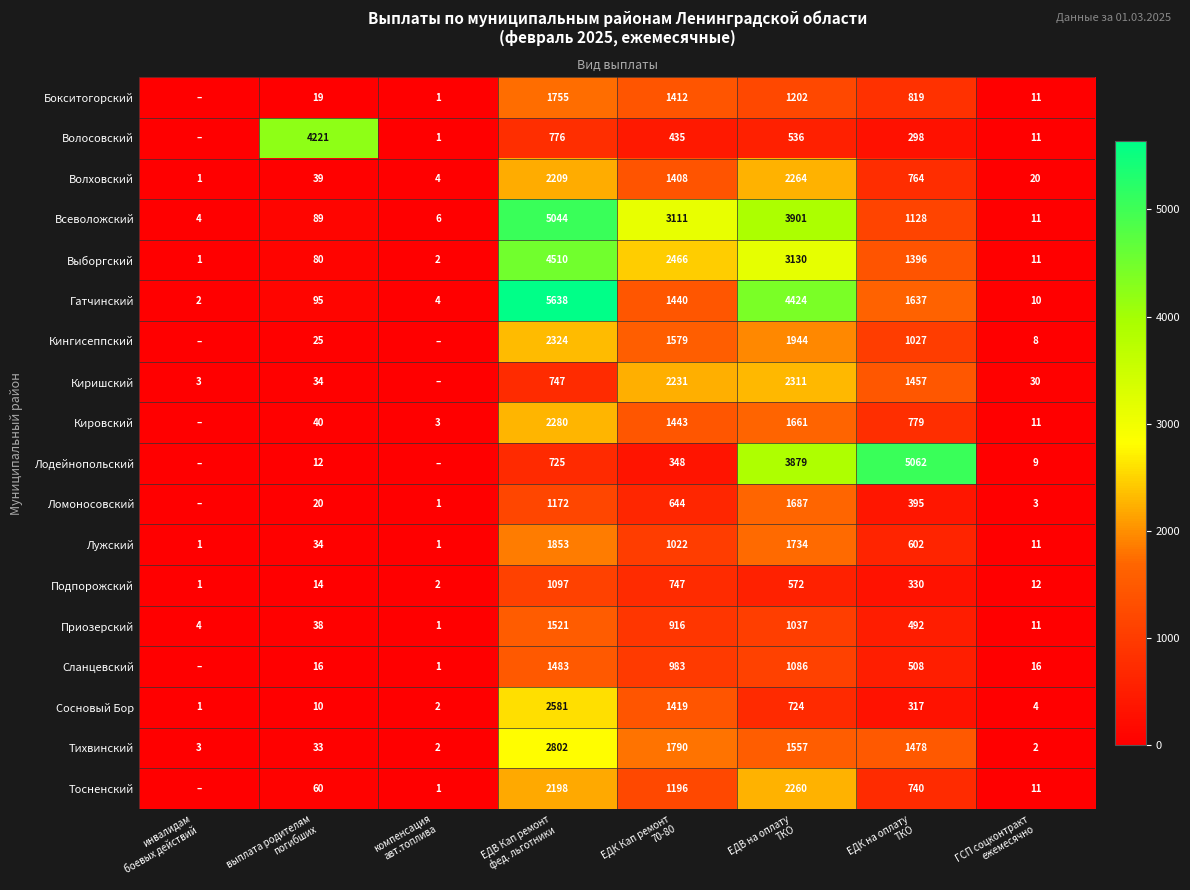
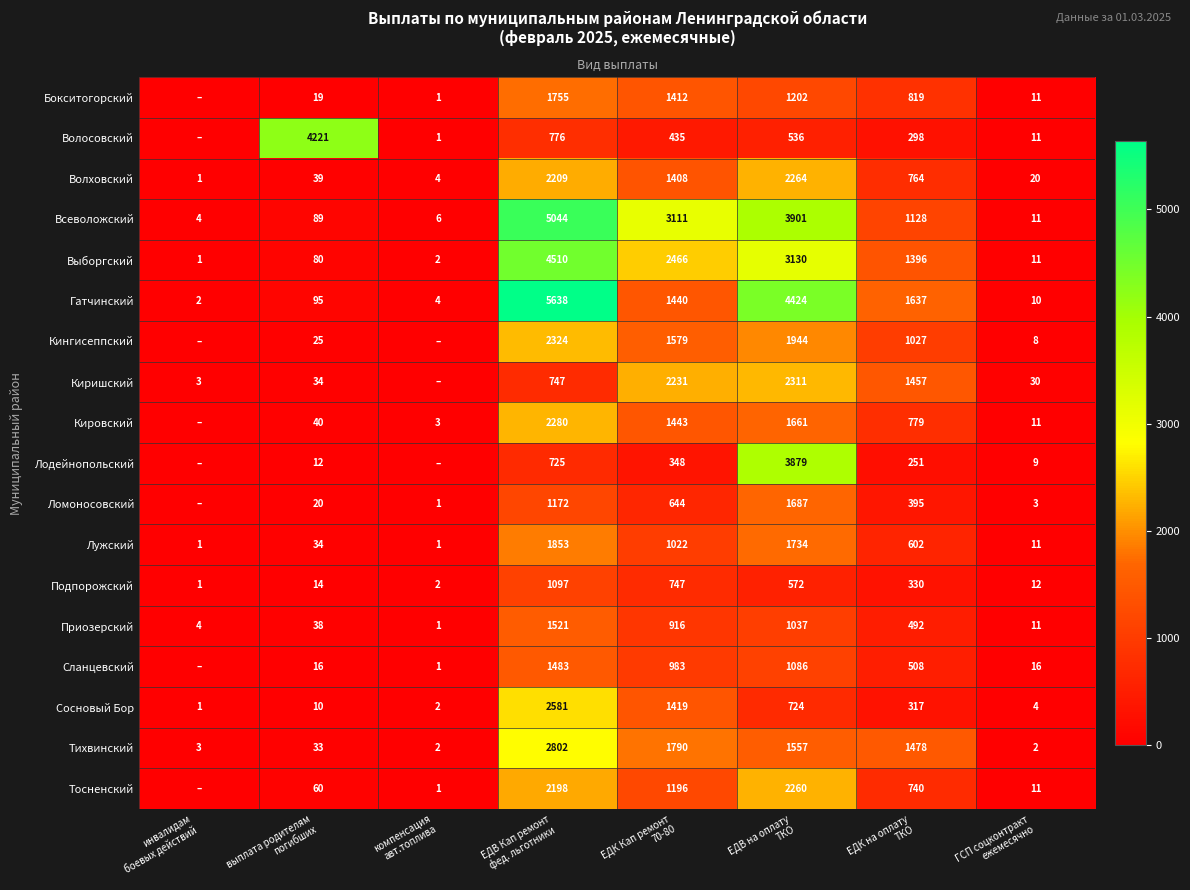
Лодейнопольский, ЕДК на оплату ТКО: 5062 -> 251
